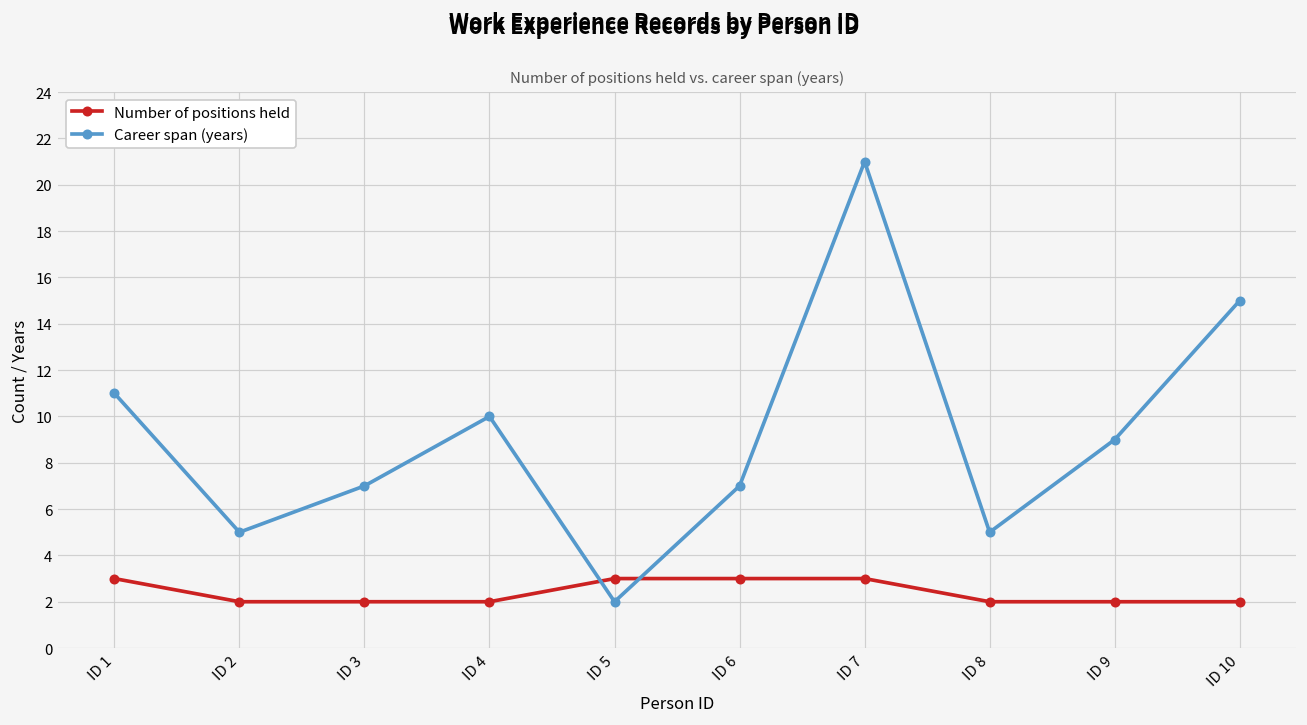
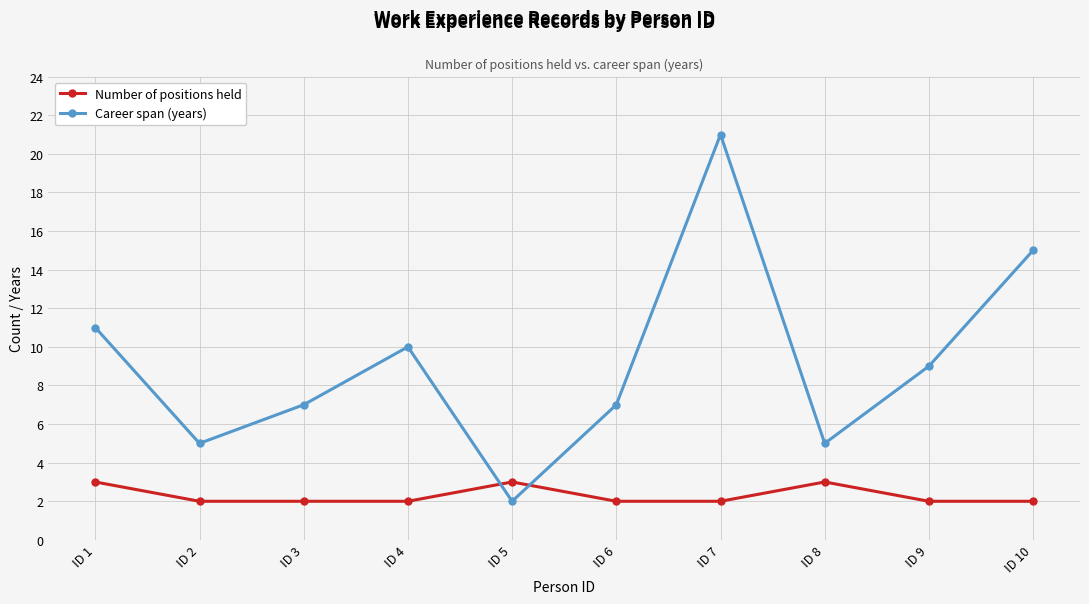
Number of positions held, ID 6: 3 -> 2
Number of positions held, ID 7: 3 -> 2
Number of positions held, ID 8: 2 -> 3
